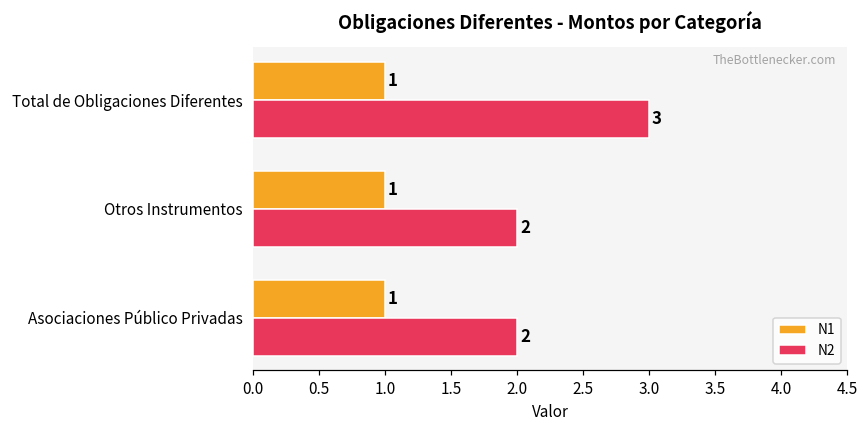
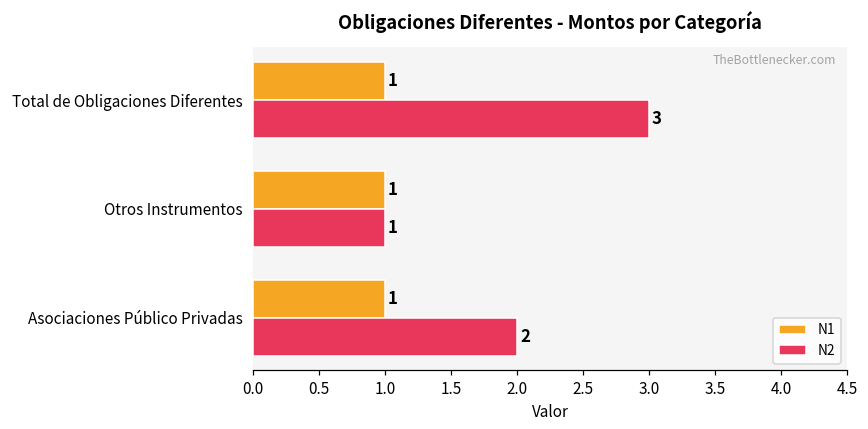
N2, Otros Instrumentos: 2 -> 1
